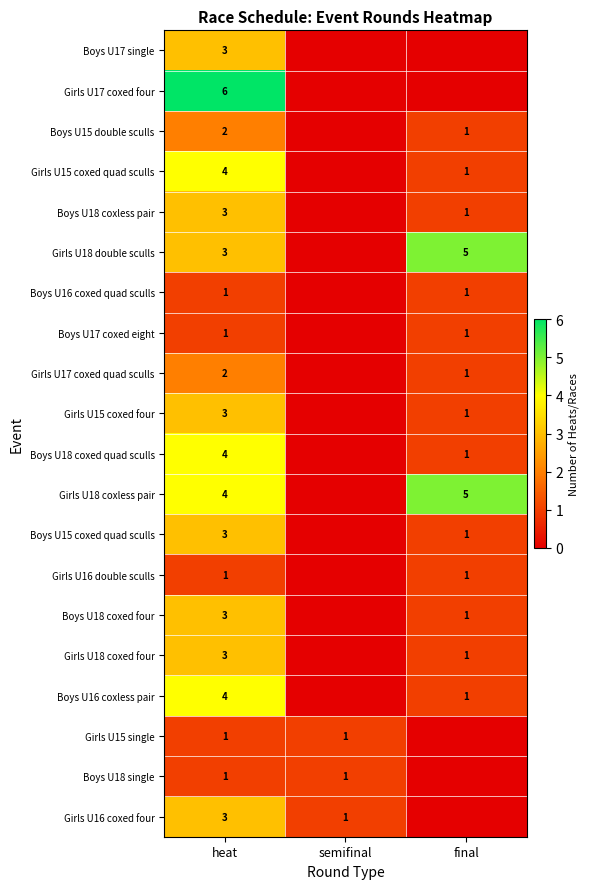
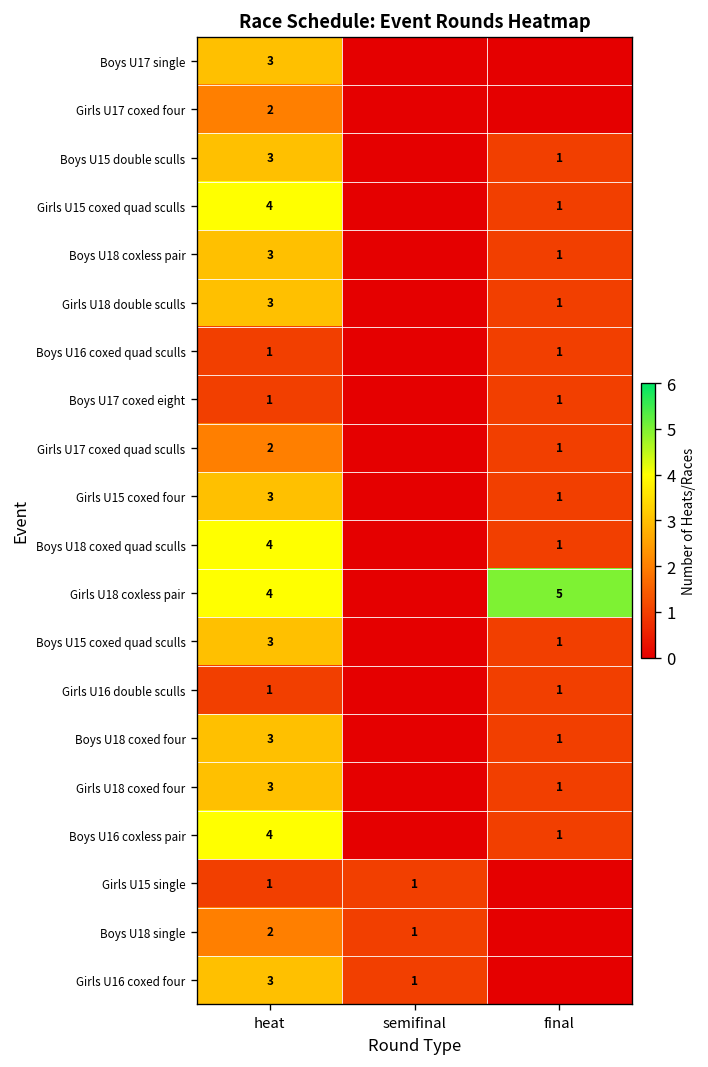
Girls U17 coxed four, heat: 6 -> 2
Boys U15 double sculls, heat: 2 -> 3
Girls U18 double sculls, final: 5 -> 1
Boys U18 single, heat: 1 -> 2
